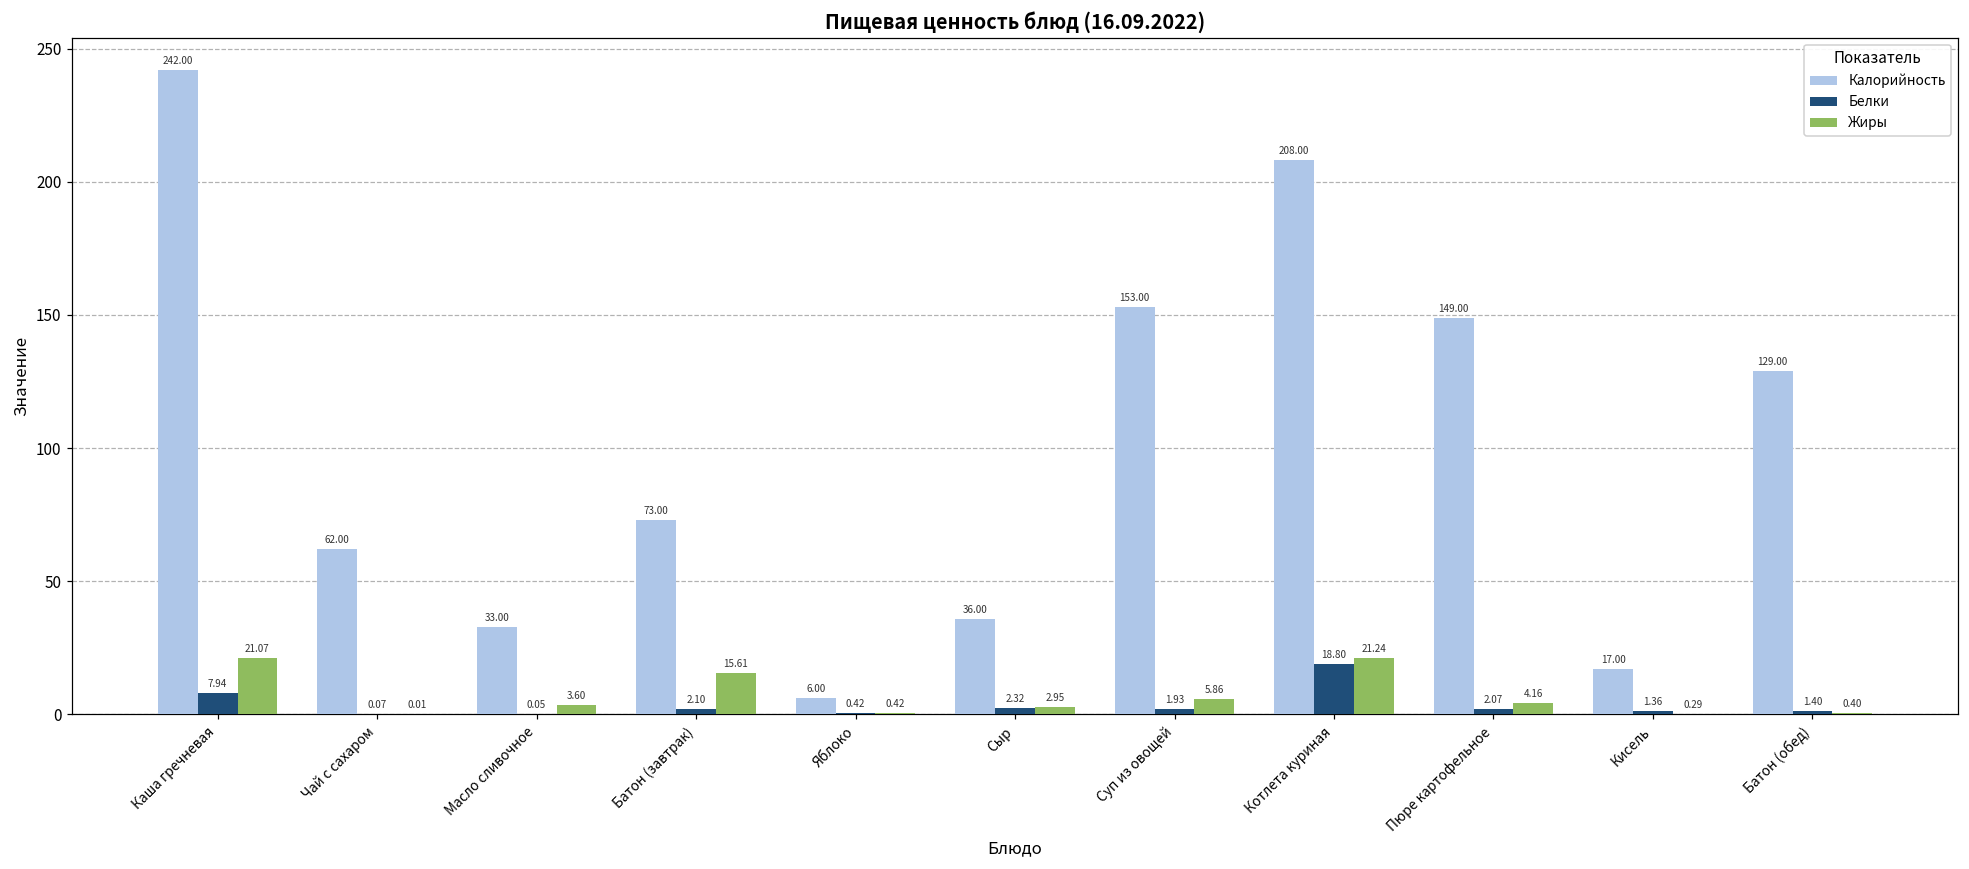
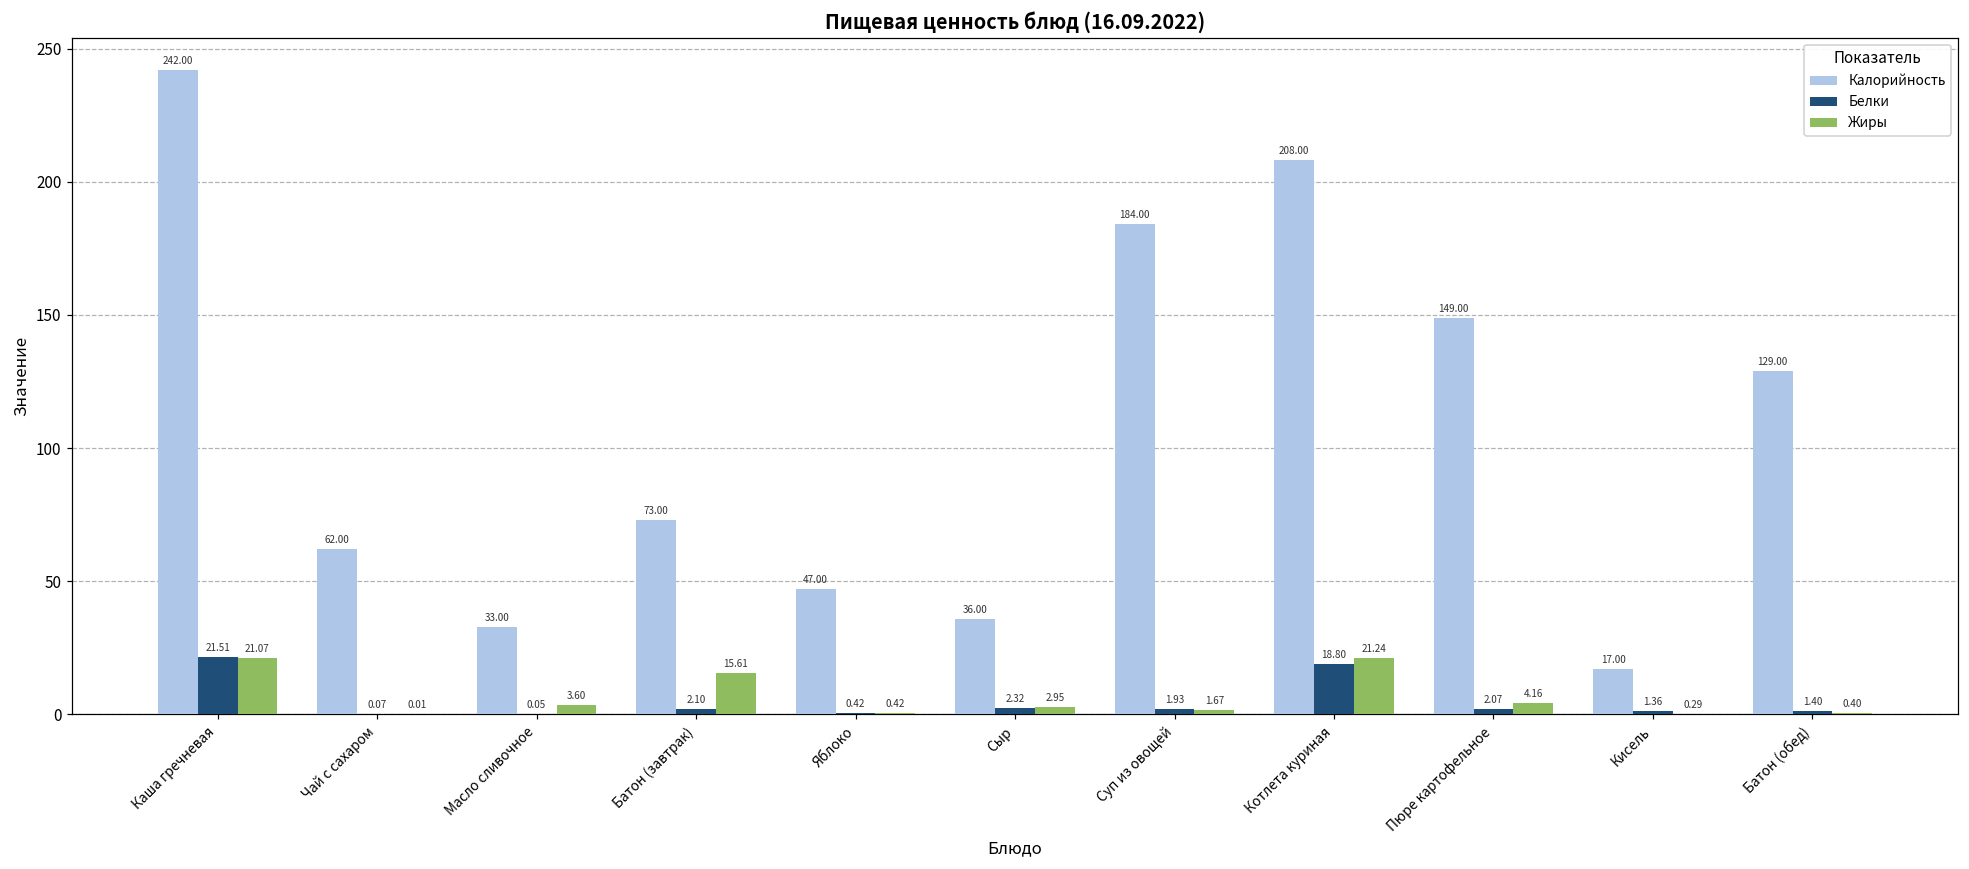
Белки, Каша гречневая: 7.94 -> 21.51
Калорийность, Яблоко: 6.00 -> 47.00
Калорийность, Суп из овощей: 153.00 -> 184.00
Жиры, Суп из овощей: 5.86 -> 1.67
